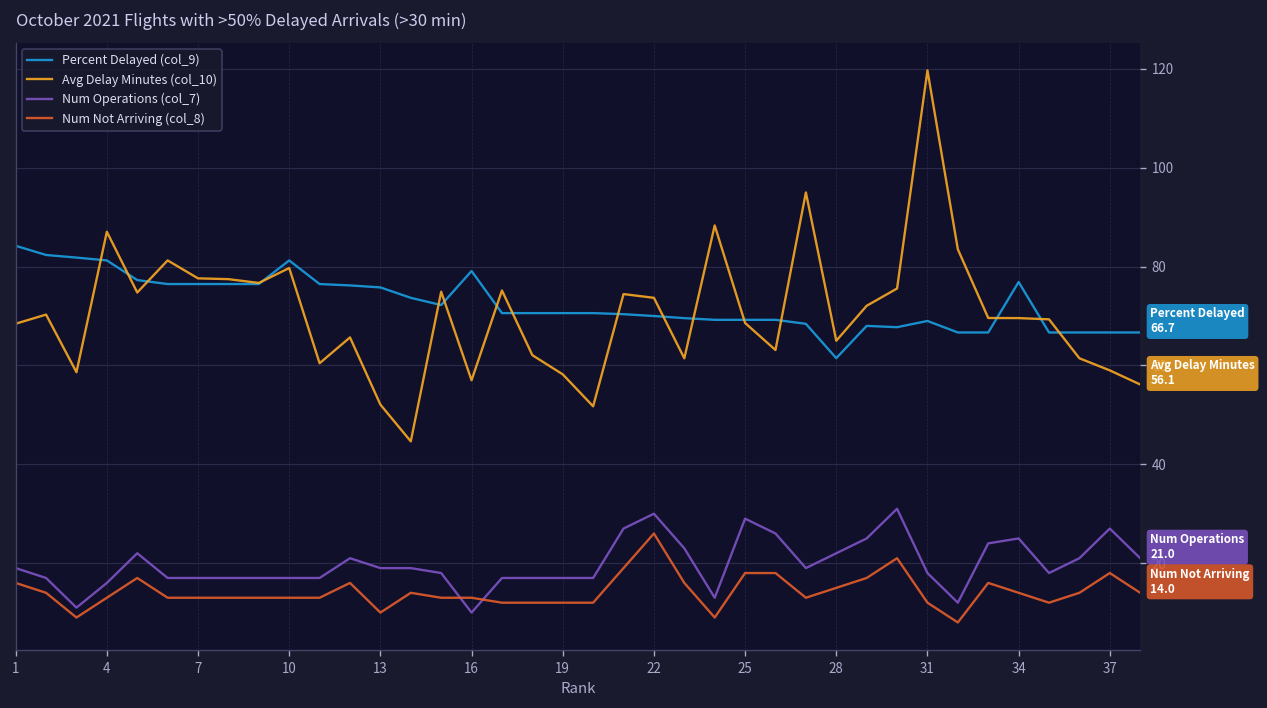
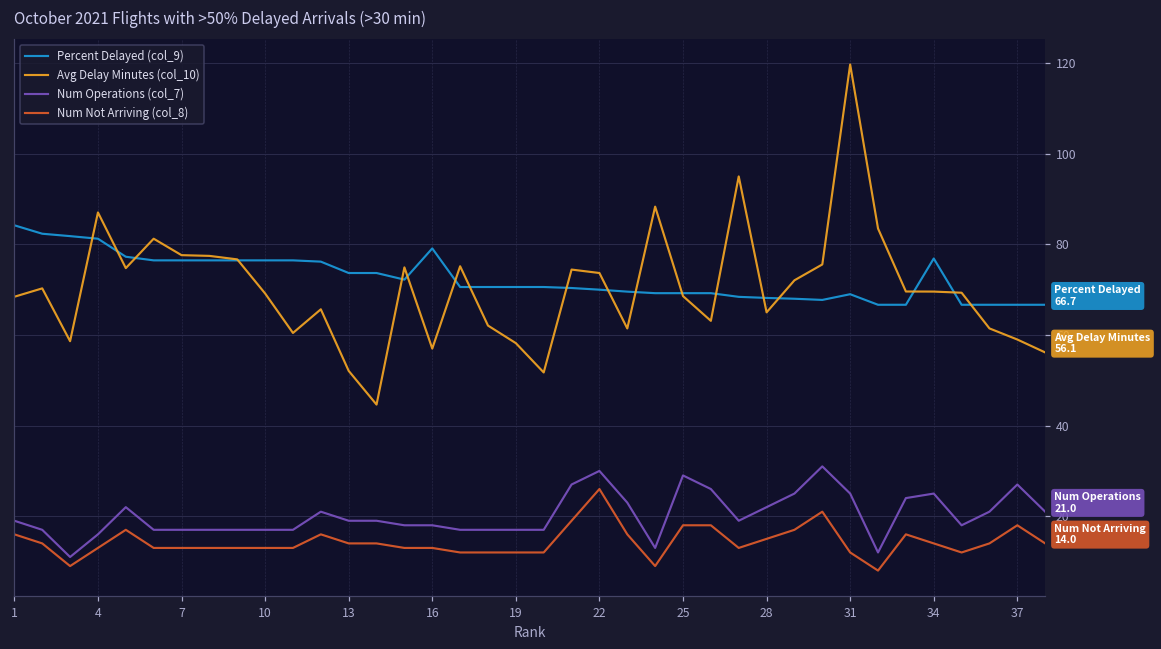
Percent Delayed (col_9), 10: 81 -> 76
Avg Delay Minutes (col_10), 10: 80 -> 69
Percent Delayed (col_9), 13: 76 -> 74
Num Not Arriving (col_8), 13: 10 -> 14
Num Operations (col_7), 16: 10 -> 18
Percent Delayed (col_9), 28: 61 -> 68
Num Operations (col_7), 31: 18 -> 25
